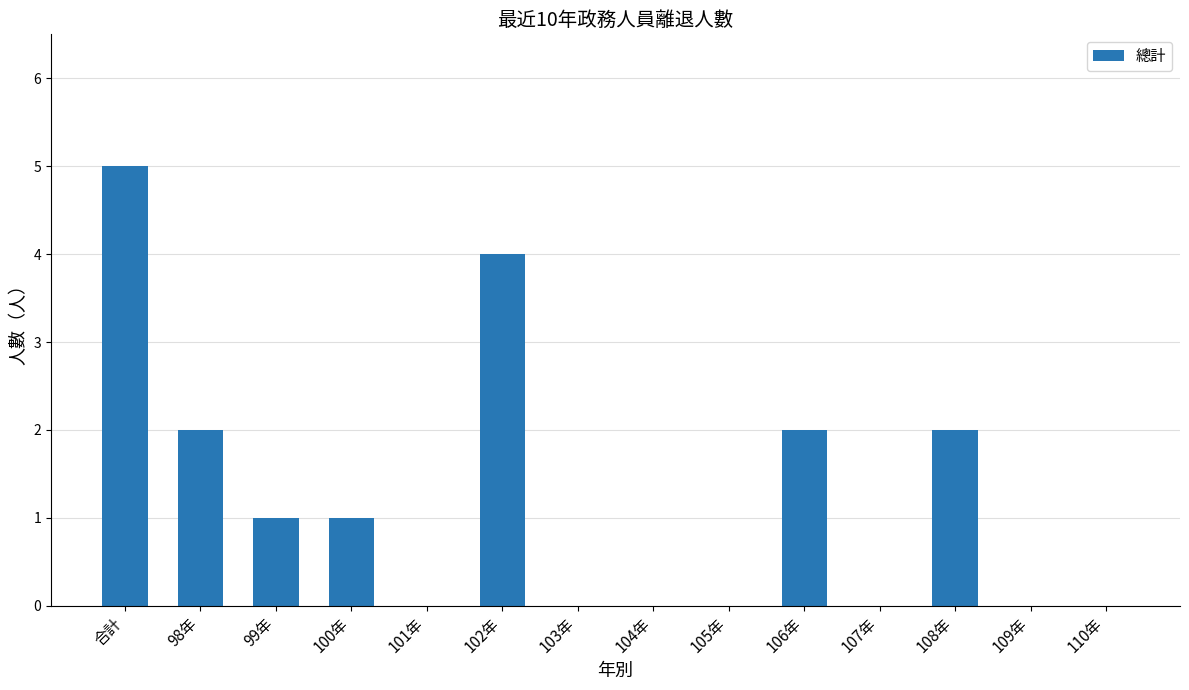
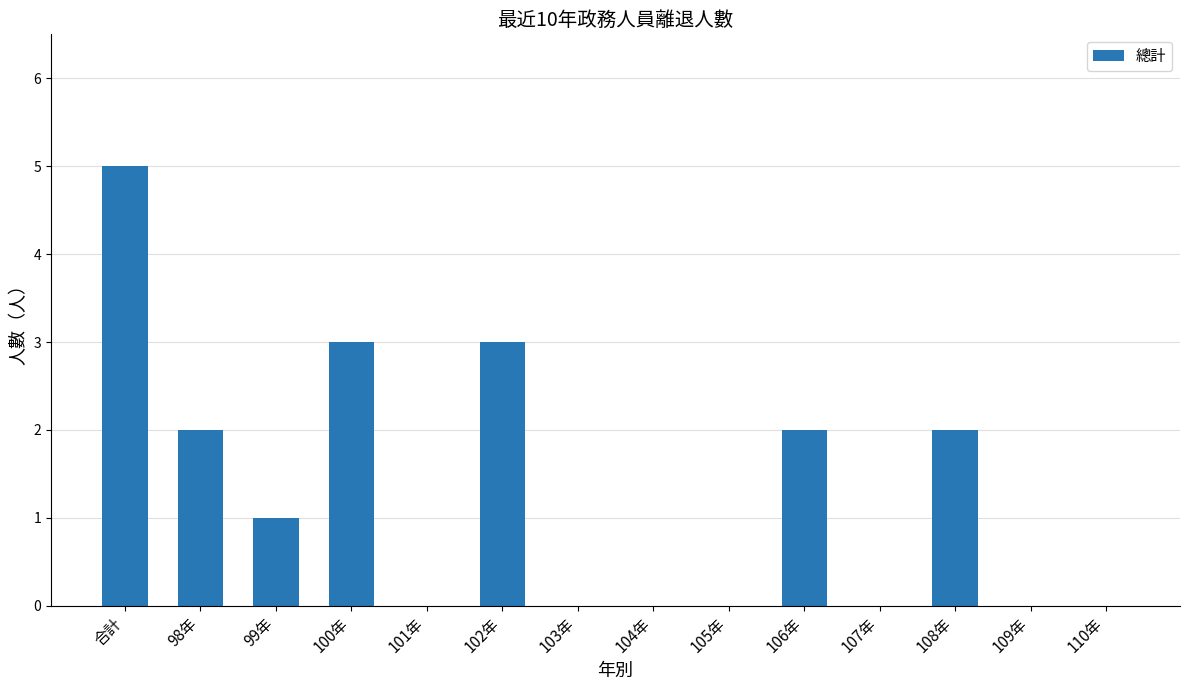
100年: 1 -> 3
102年: 4 -> 3
